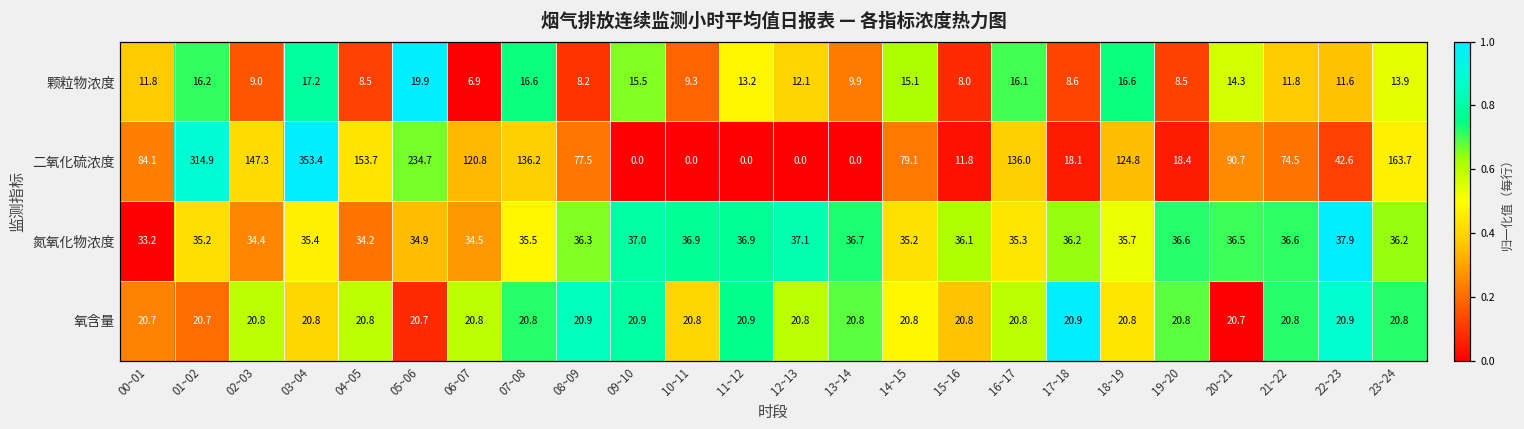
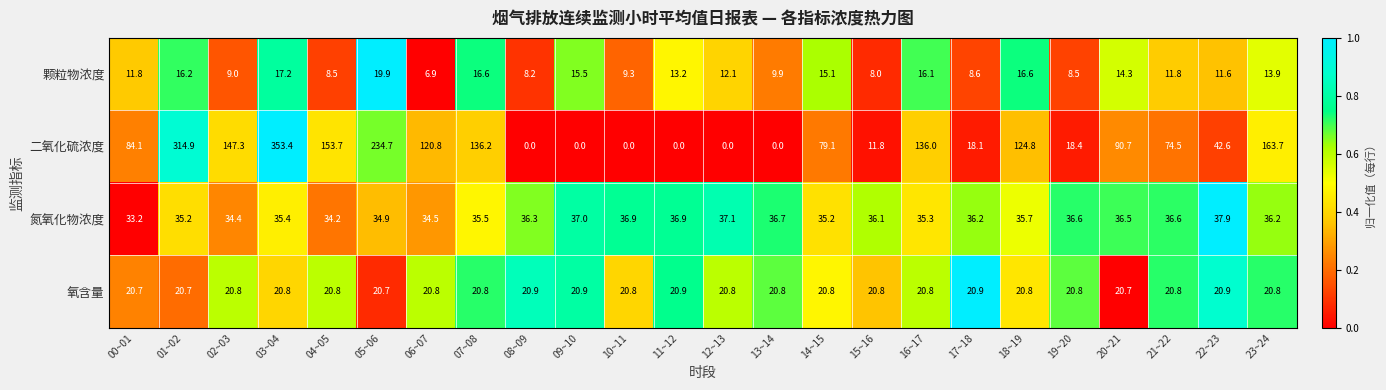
二氧化硫浓度, 08~09: 77.5 -> 0.0
